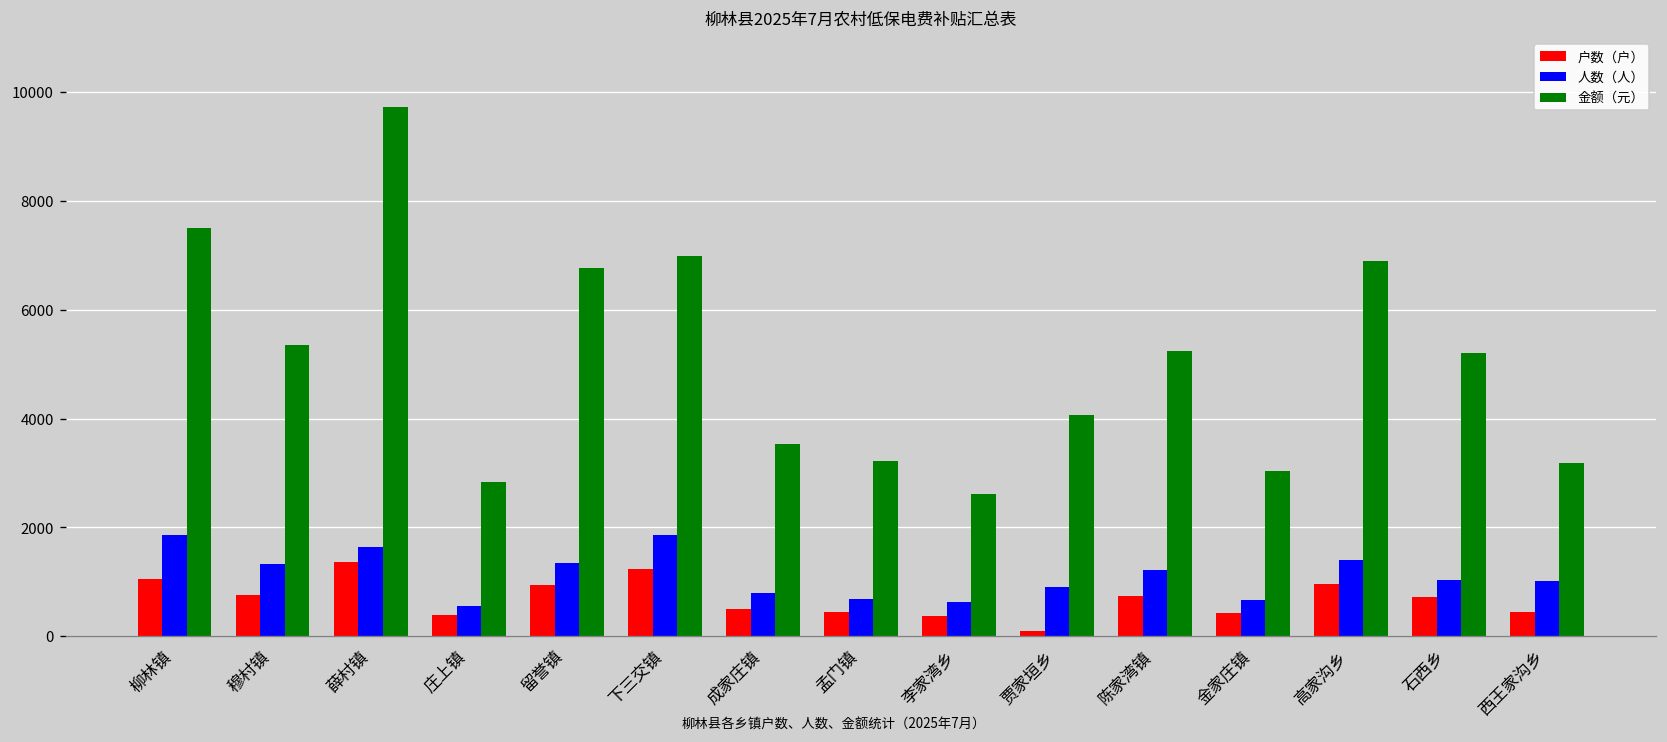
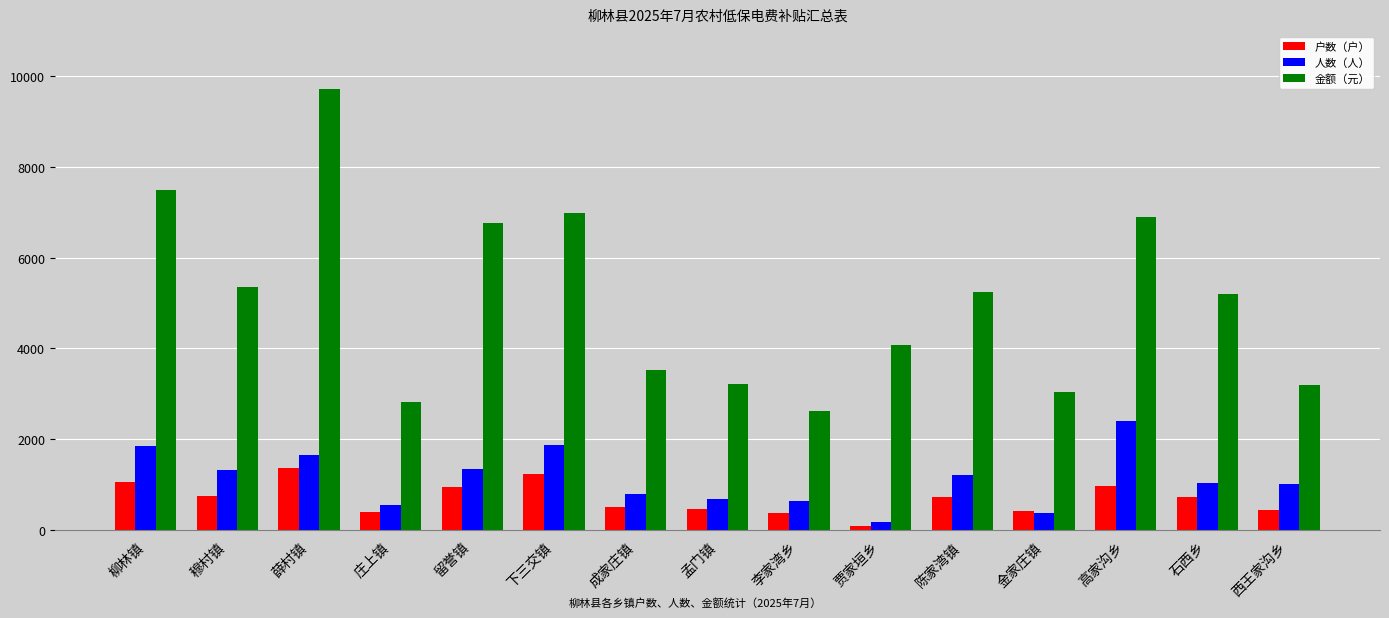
人数（人）, 贾家垣乡: 900 -> 200
人数（人）, 金家庄镇: 700 -> 400
人数（人）, 高家沟乡: 1400 -> 2400
